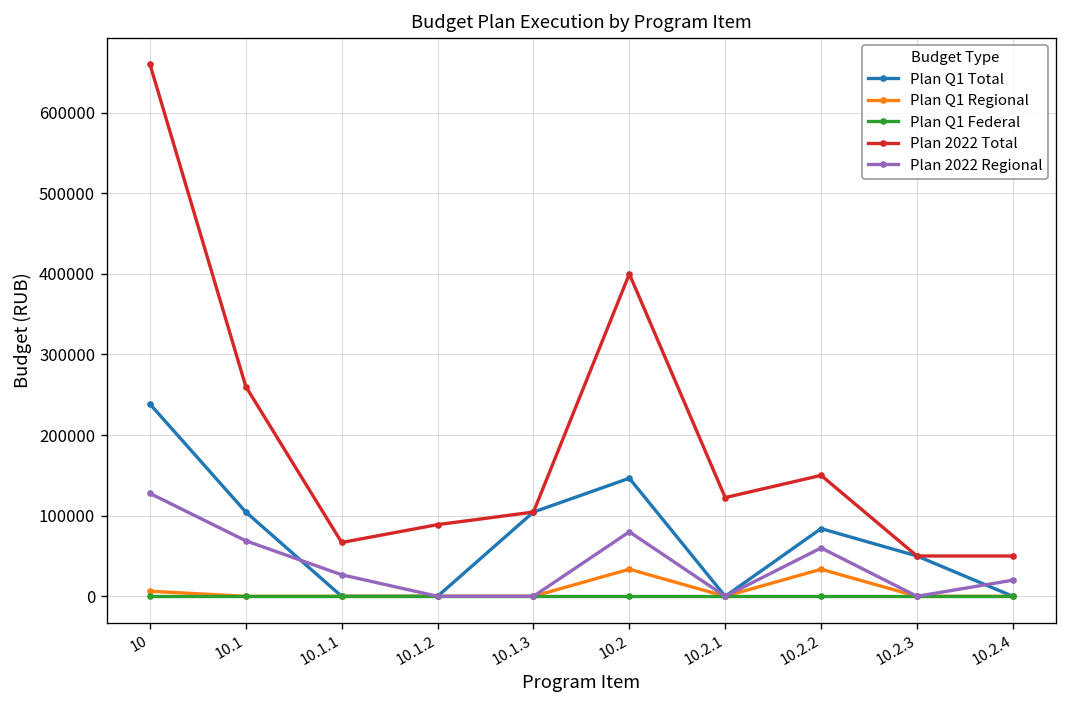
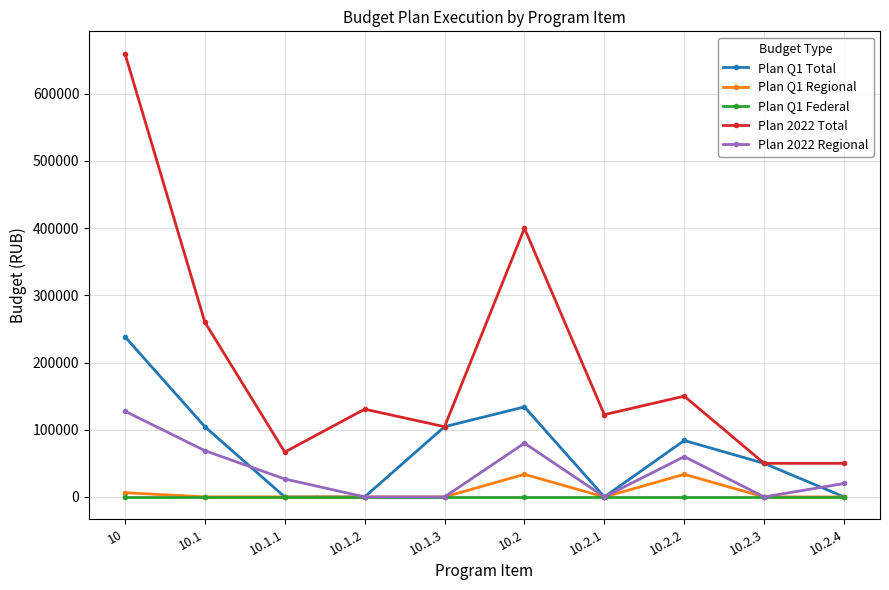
Plan 2022 Total, 10.1.2: 90000 -> 130000
Plan Q1 Total, 10.2: 150000 -> 130000
